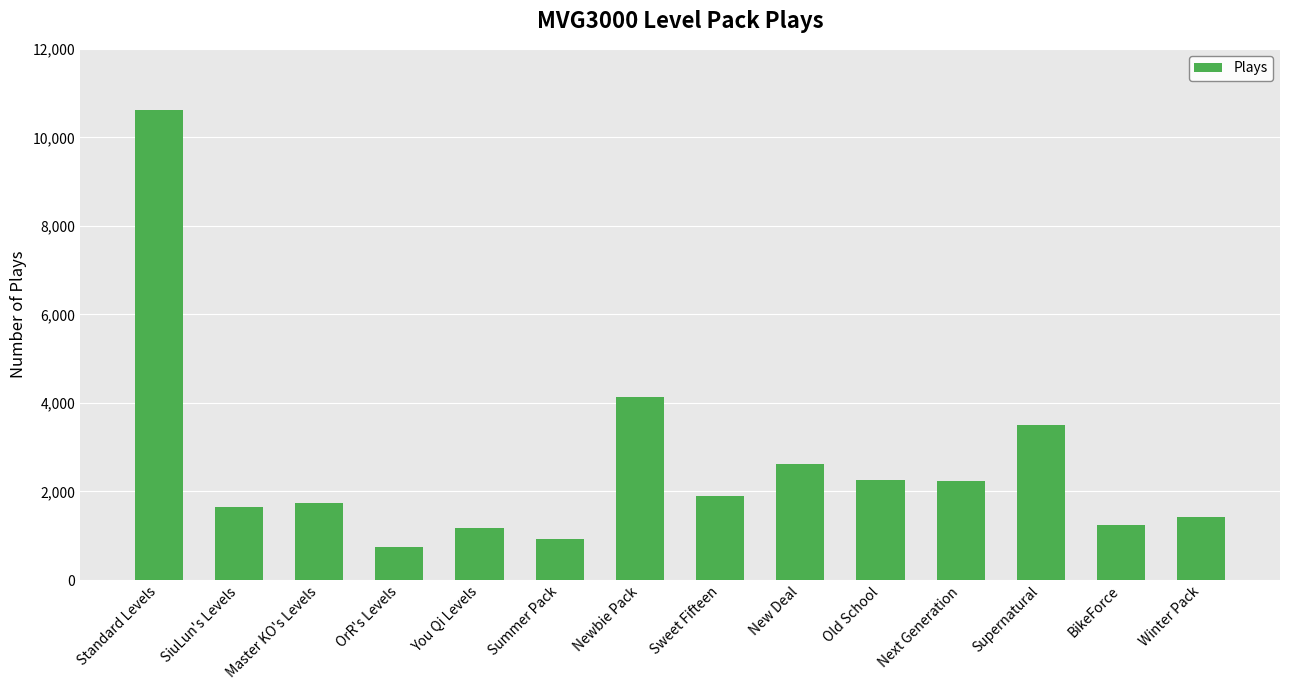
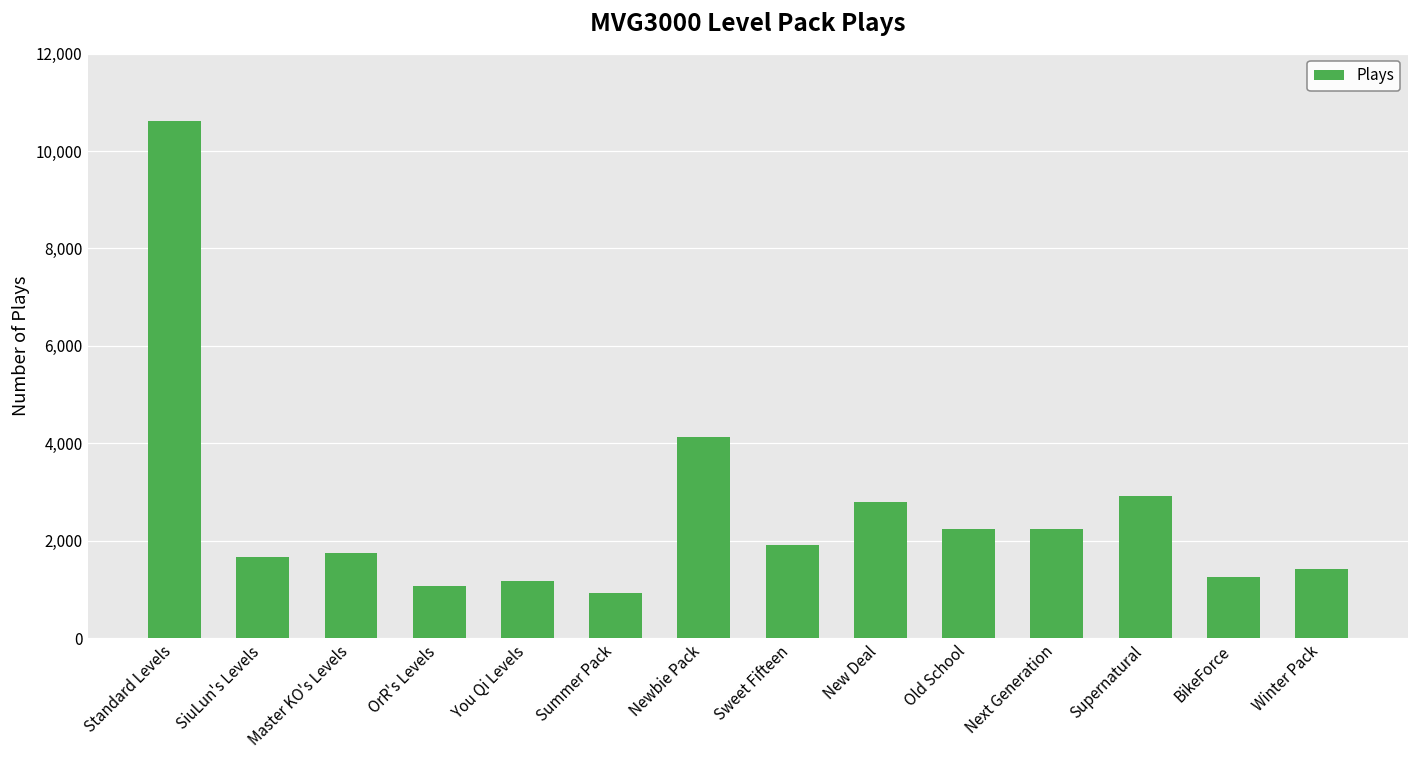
OrR's Levels: 700 -> 1,100
New Deal: 2,600 -> 2,800
Supernatural: 3,500 -> 2,900
